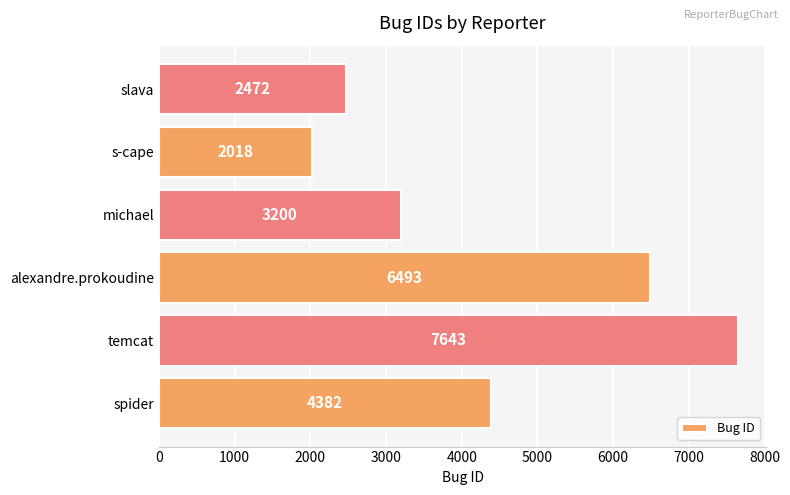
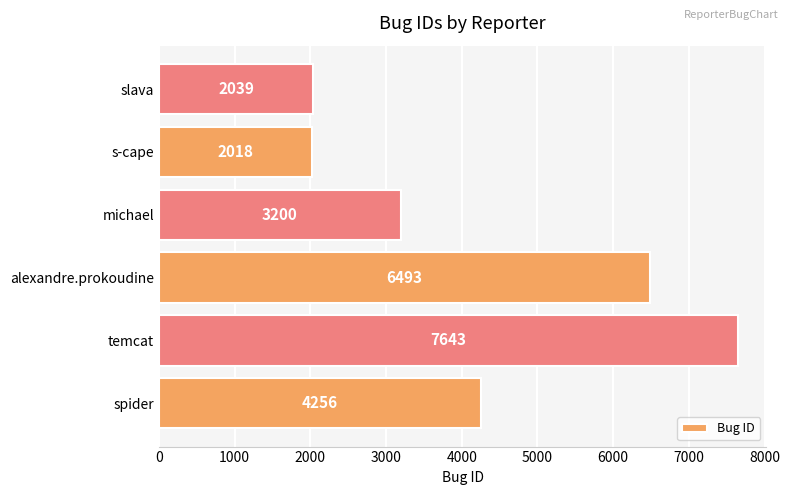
slava: 2472 -> 2039
spider: 4382 -> 4256
